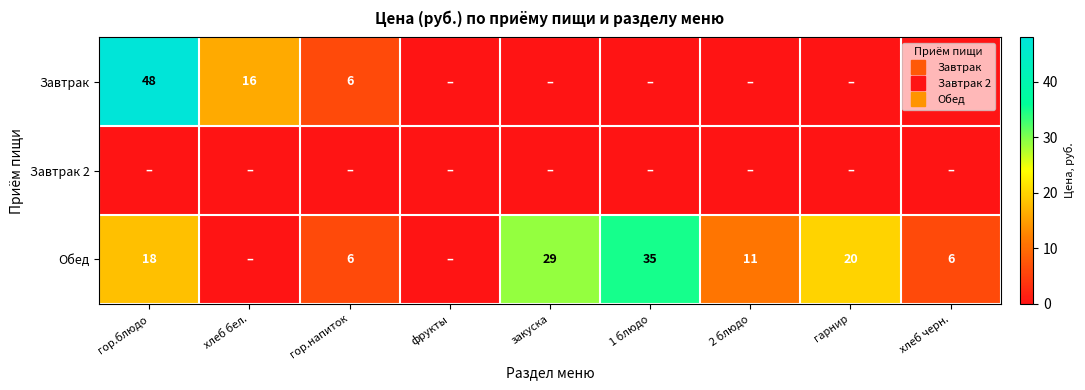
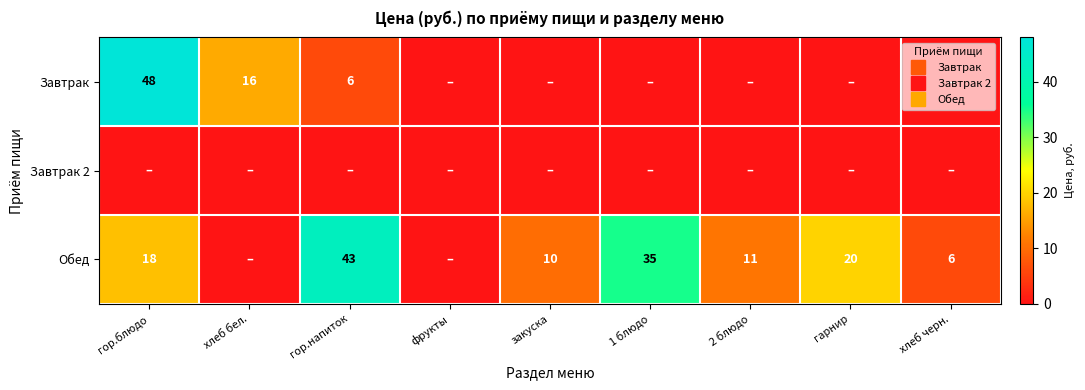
Обед, гор.напиток: 6 -> 43
Обед, закуска: 29 -> 10
